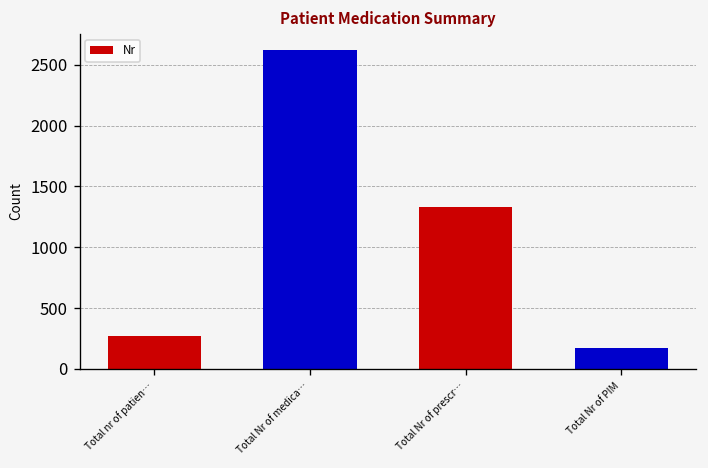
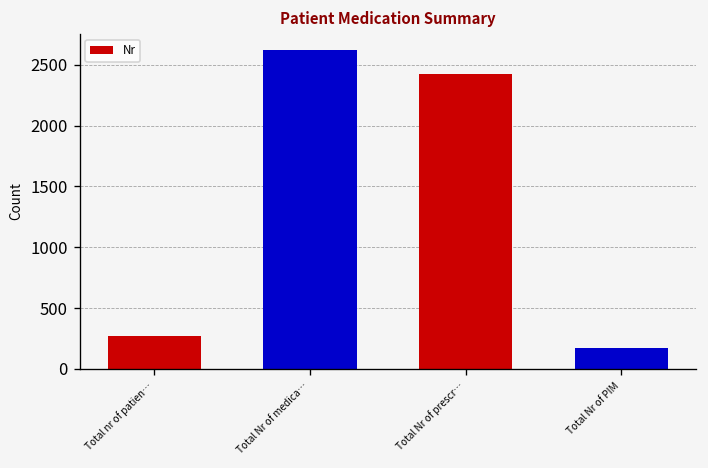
Total Nr of prescr…: 1330 -> 2420
